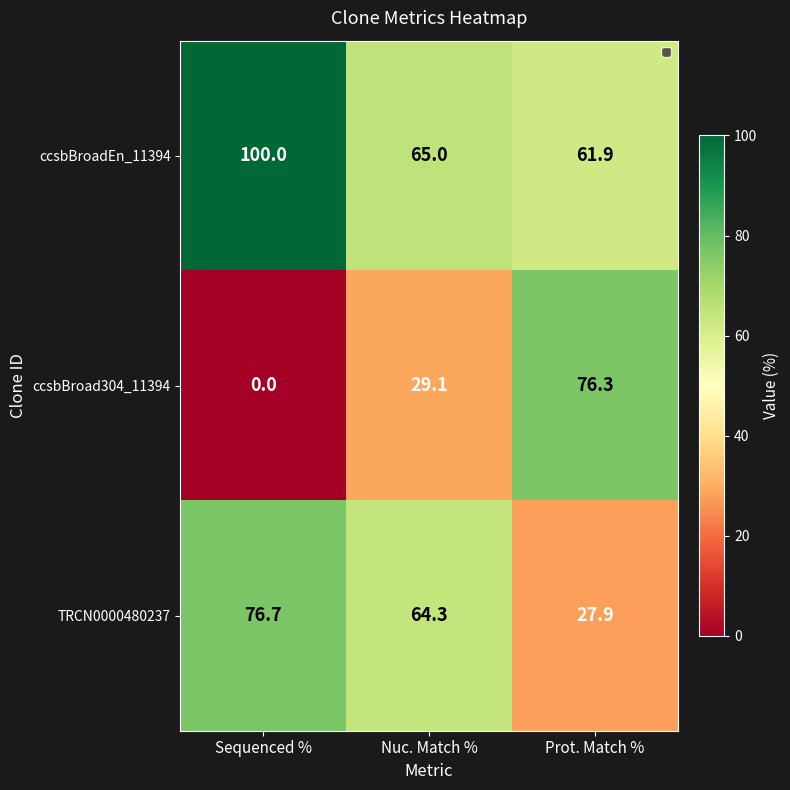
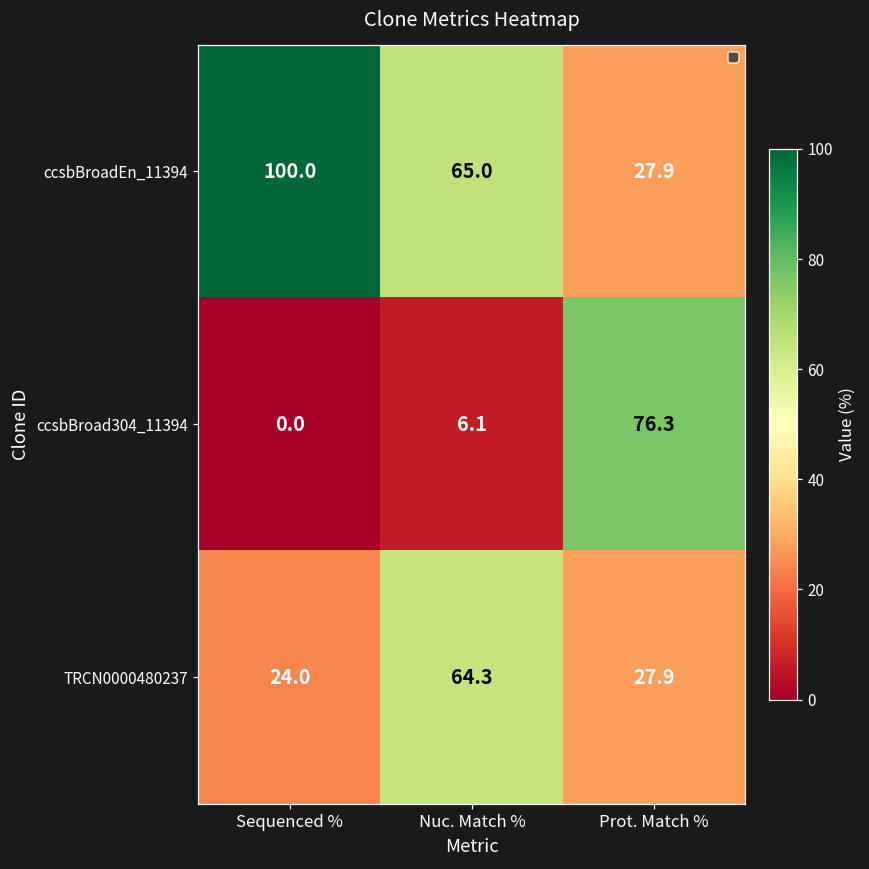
ccsbBroadEn_11394, Prot. Match %: 61.9 -> 27.9
ccsbBroad304_11394, Nuc. Match %: 29.1 -> 6.1
TRCN0000480237, Sequenced %: 76.7 -> 24.0
